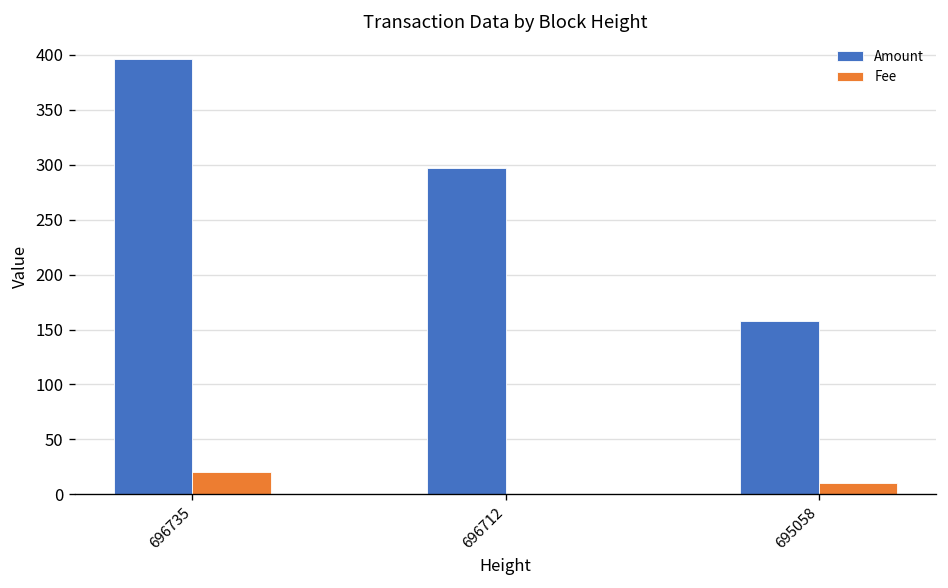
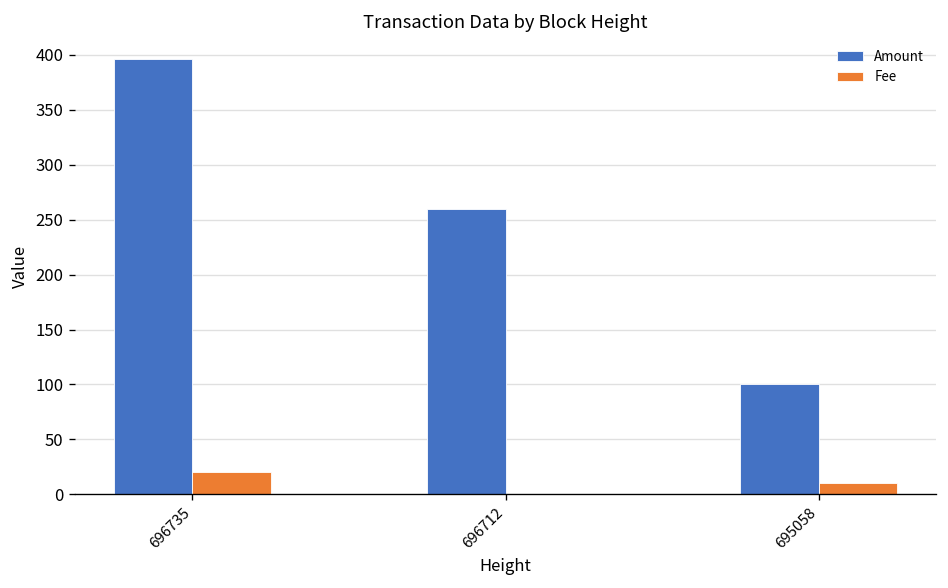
Amount, 696712: 300 -> 260
Amount, 695058: 160 -> 100
